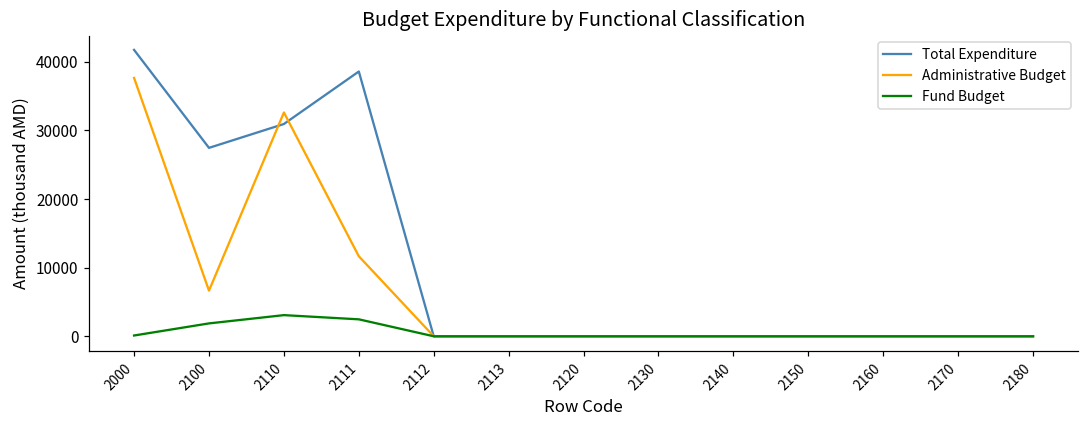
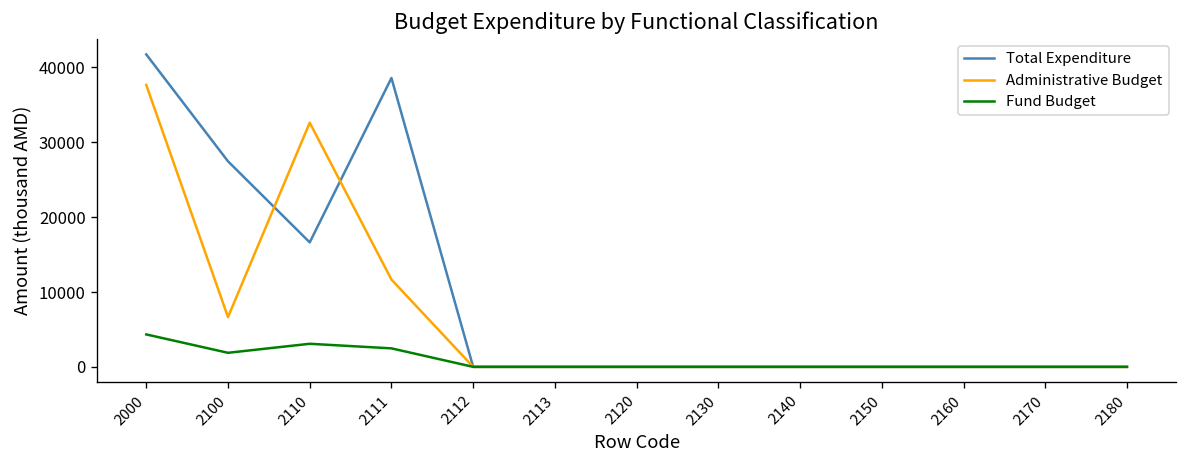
Fund Budget, 2000: 0 -> 4000
Total Expenditure, 2110: 31000 -> 17000
